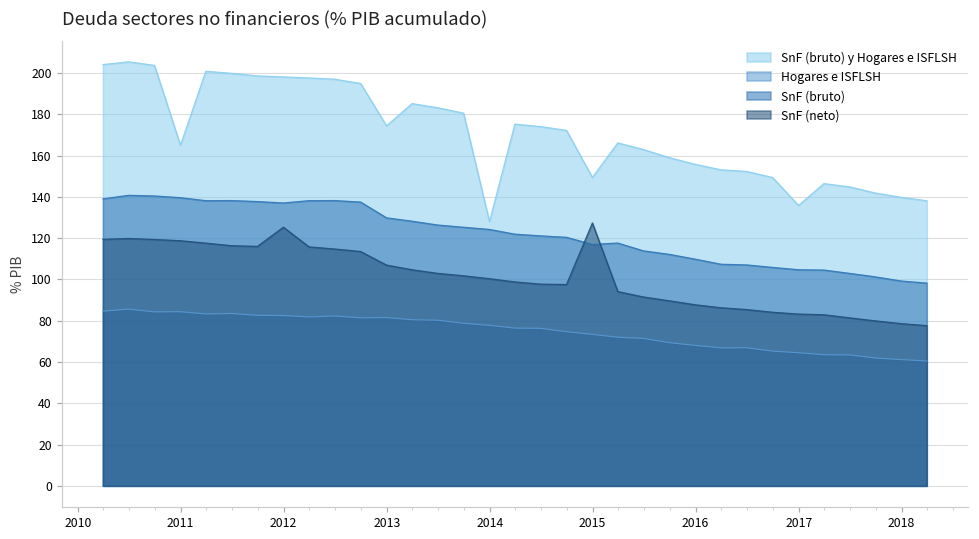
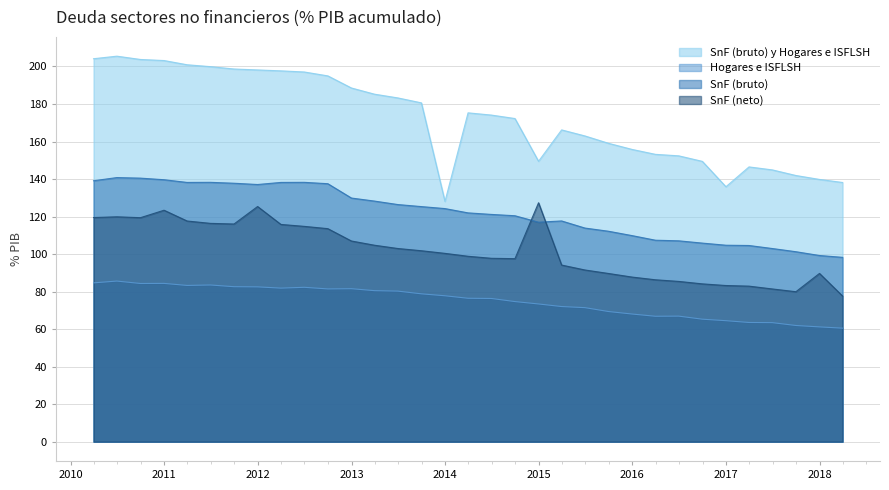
SnF (bruto) y Hogares e ISFLSH, 2011: 165 -> 203
SnF (neto), 2011: 119 -> 123
SnF (bruto) y Hogares e ISFLSH, 2013: 174 -> 189
SnF (neto), 2018: 79 -> 90
